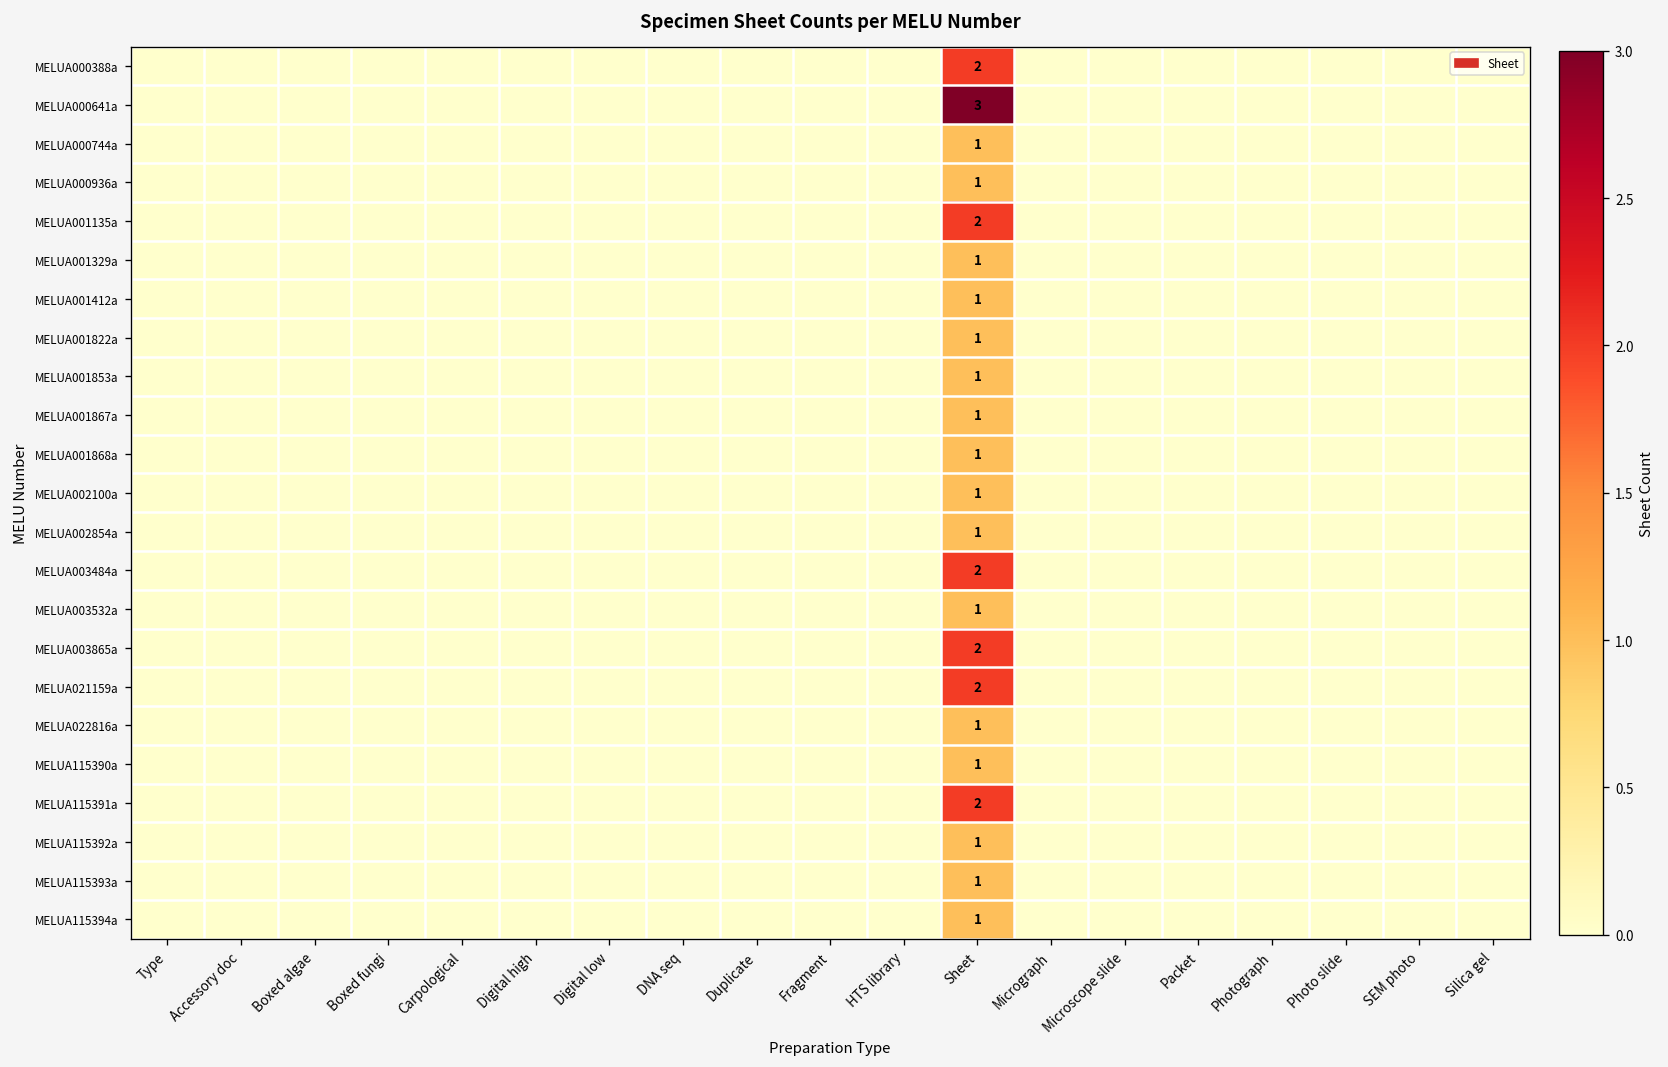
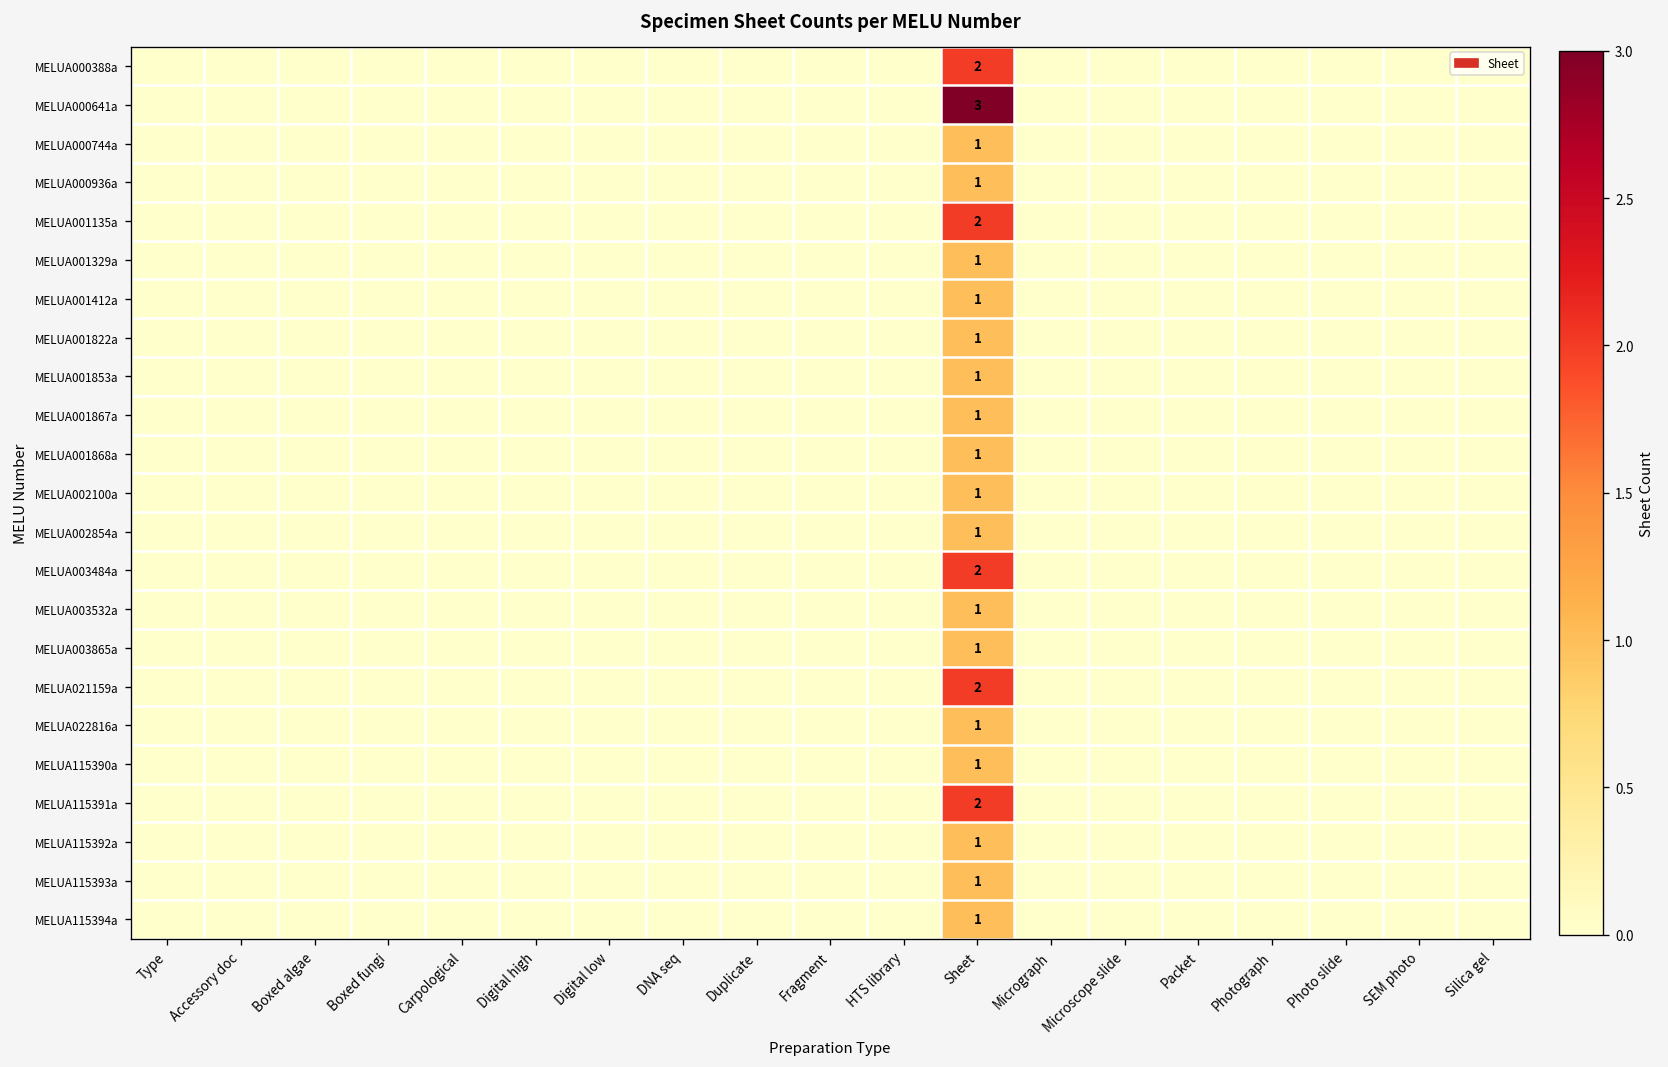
MELUA003865a, Sheet: 2 -> 1
